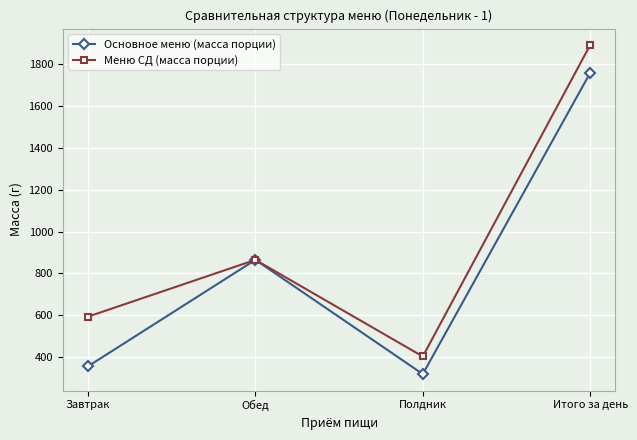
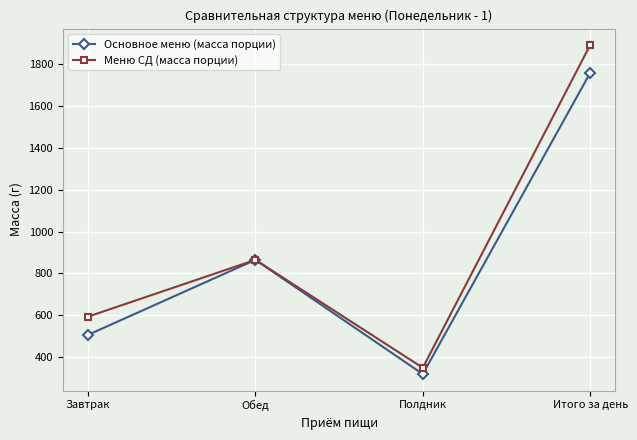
Основное меню (масса порции), Завтрак: 360 -> 510
Меню СД (масса порции), Полдник: 400 -> 350
